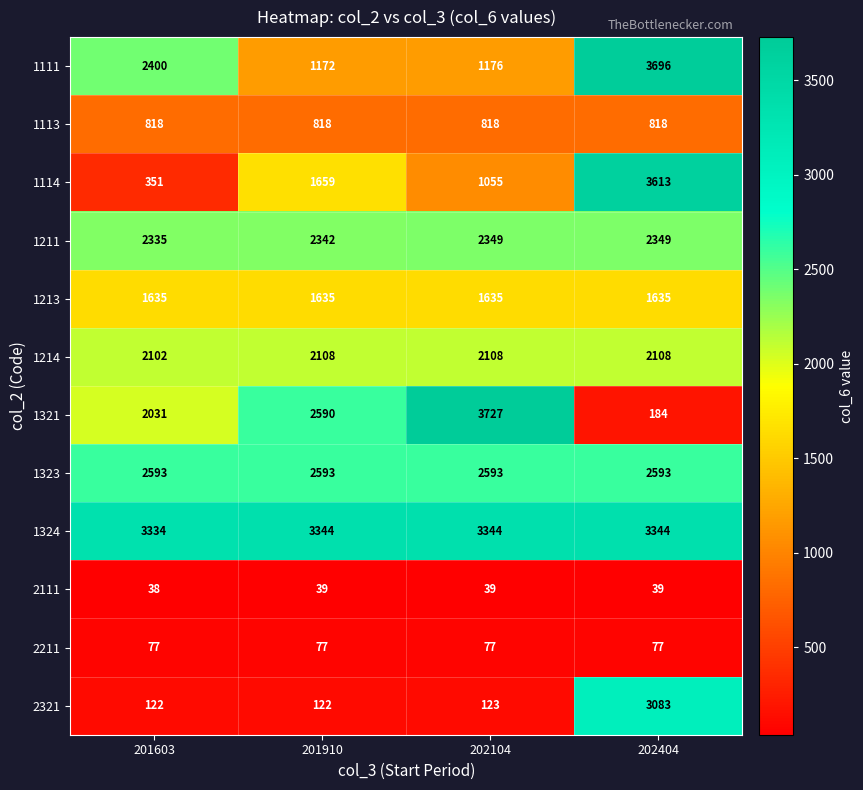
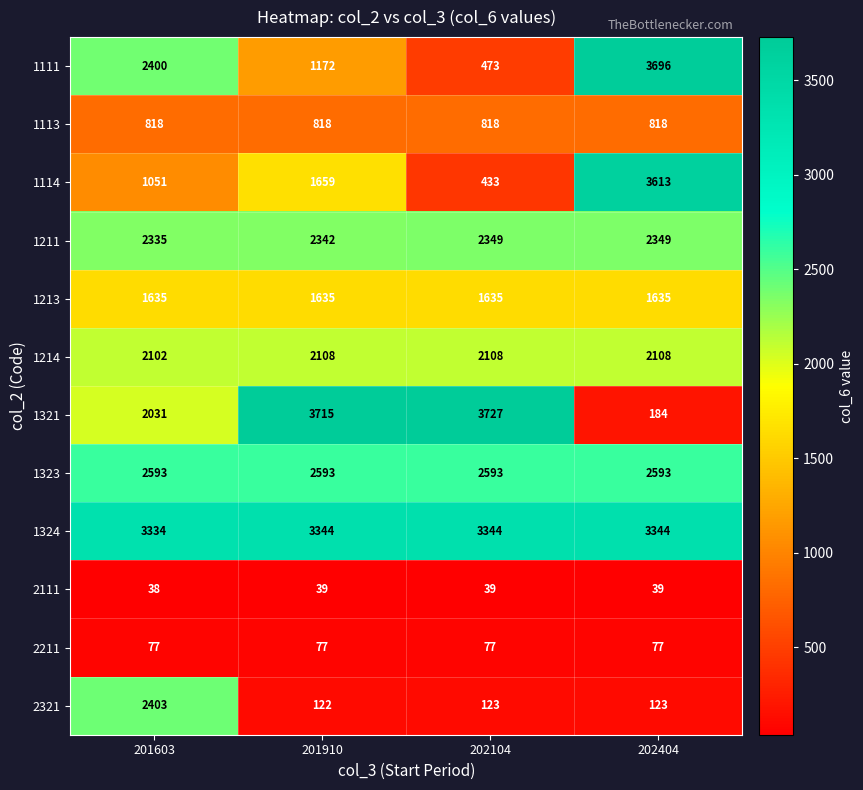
1111, 202104: 1176 -> 473
1114, 201603: 351 -> 1051
1114, 202104: 1055 -> 433
1321, 201910: 2590 -> 3715
2321, 201603: 122 -> 2403
2321, 202404: 3083 -> 123
